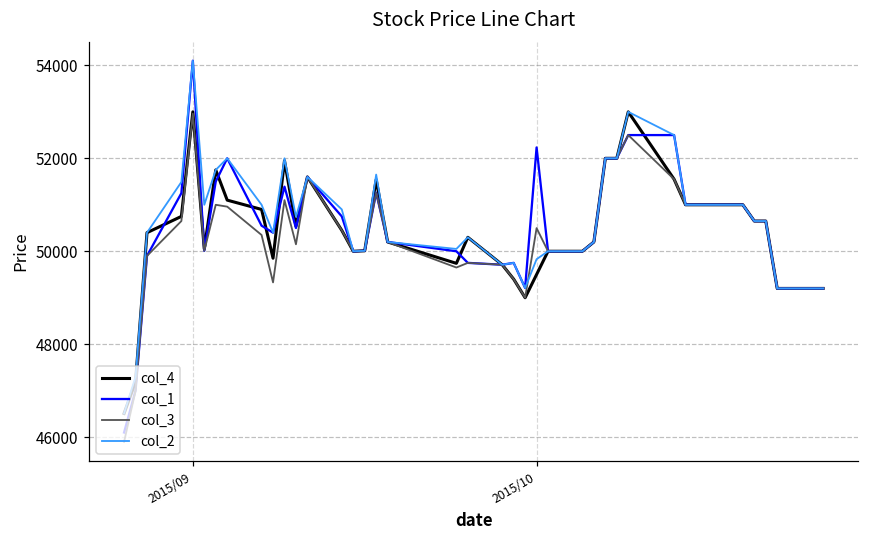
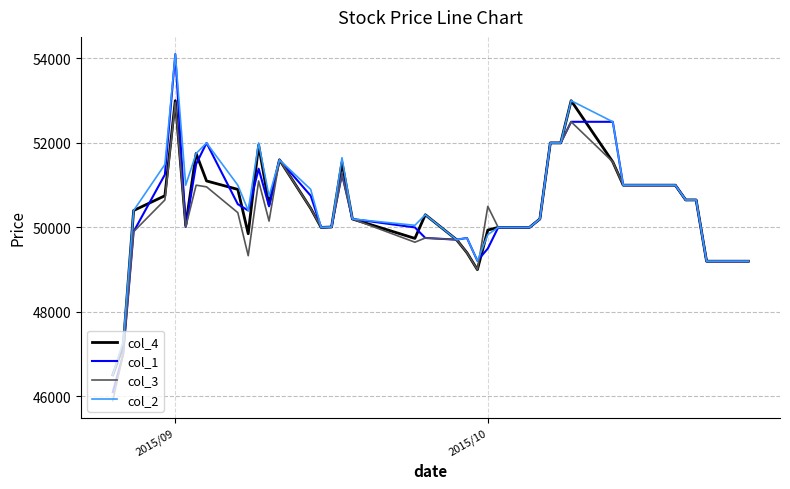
col_4, 2015/10: 49500 -> 49900
col_1, 2015/10: 52200 -> 49500
